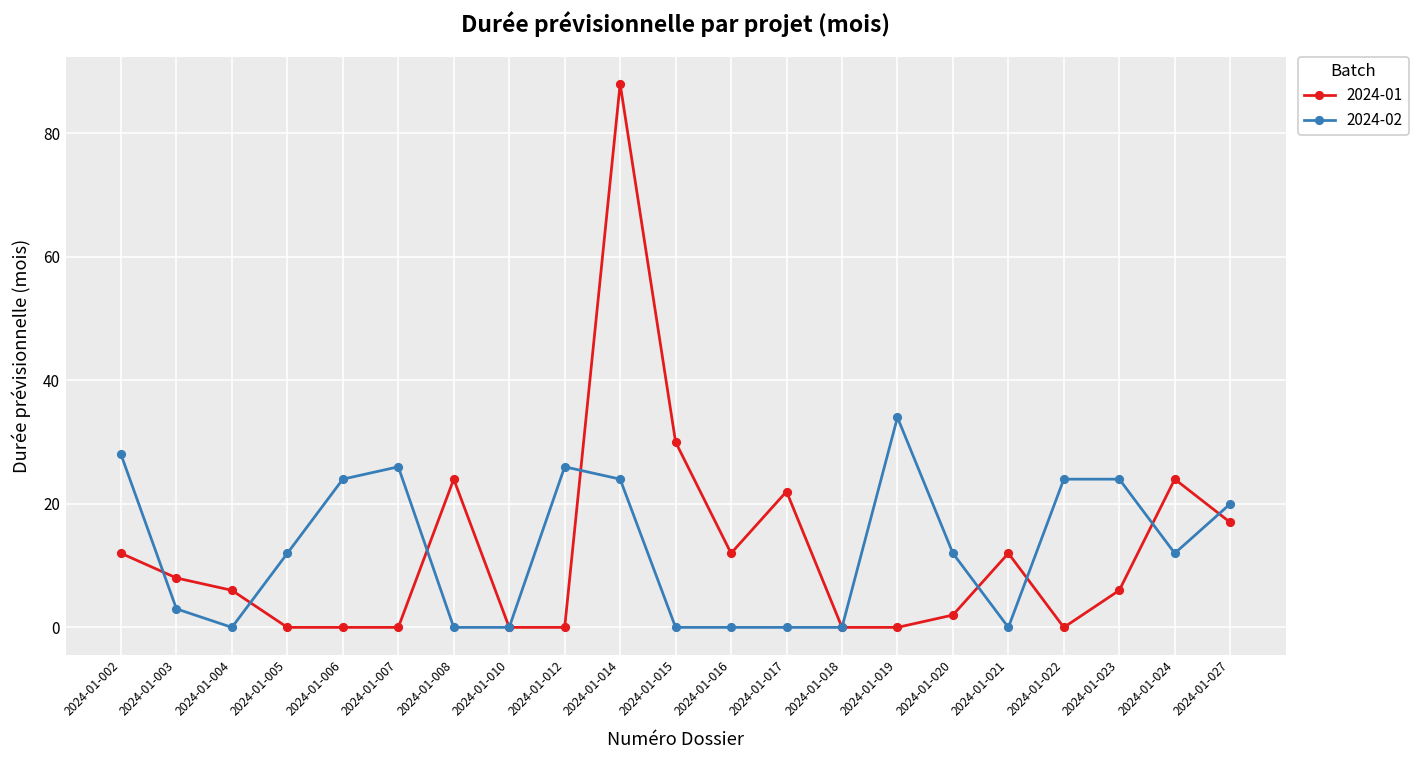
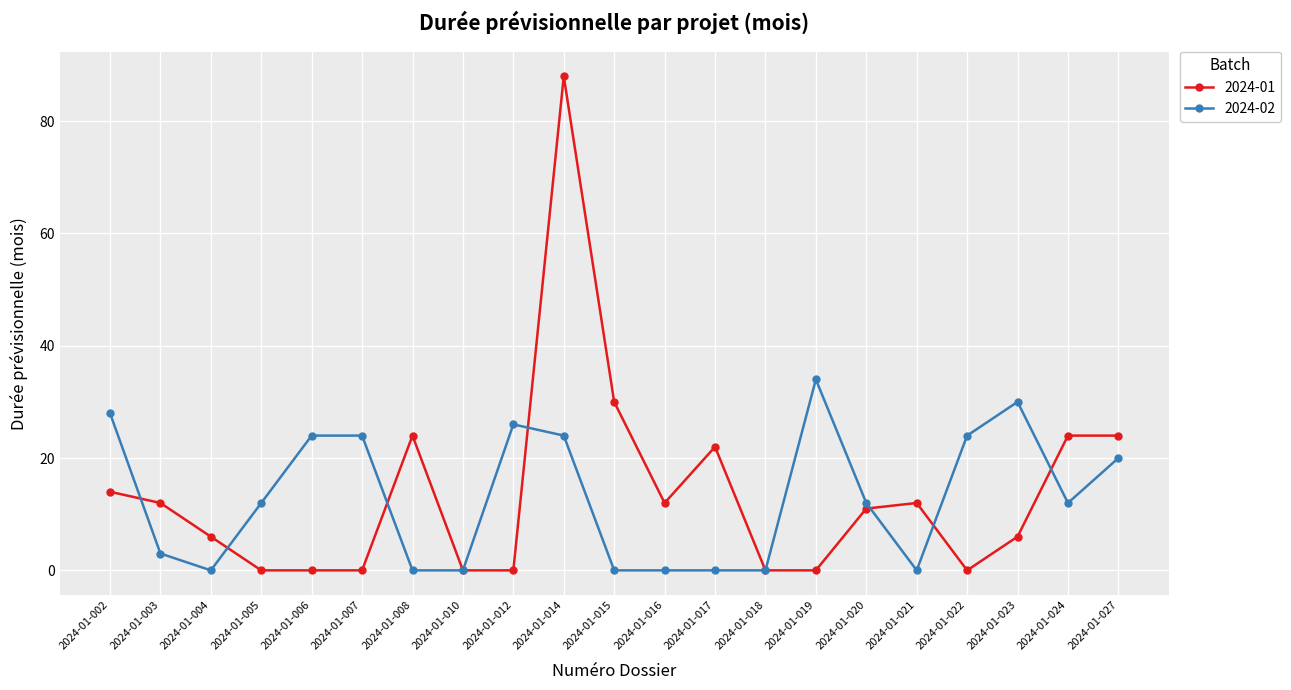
2024-01, 2024-01-002: 12 -> 14
2024-01, 2024-01-003: 8 -> 12
2024-02, 2024-01-007: 26 -> 24
2024-01, 2024-01-020: 2 -> 11
2024-02, 2024-01-023: 24 -> 30
2024-01, 2024-01-027: 17 -> 24
